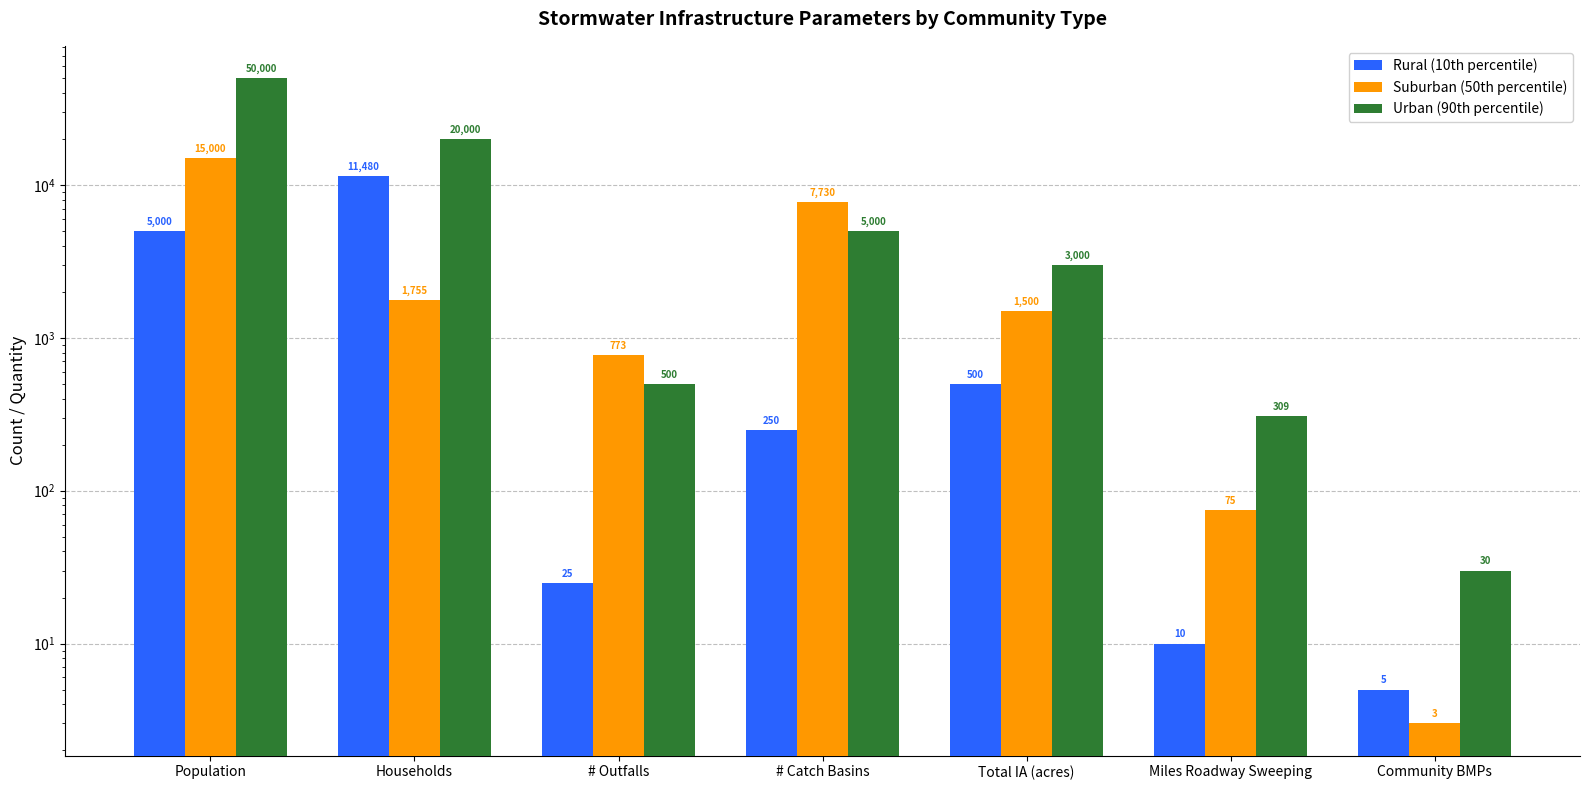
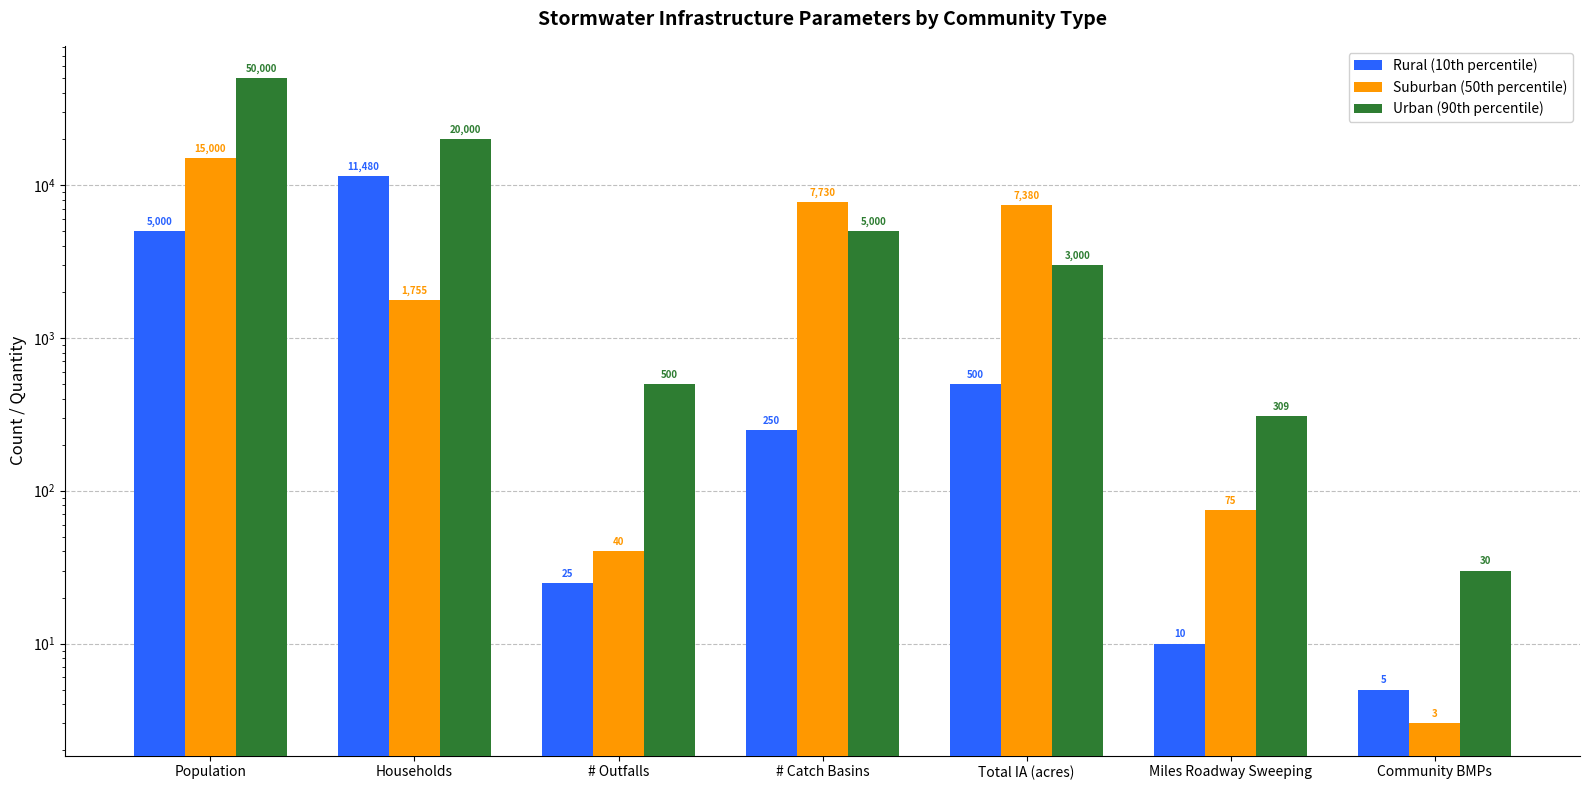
Suburban (50th percentile), # Outfalls: 773 -> 40
Suburban (50th percentile), Total IA (acres): 1,500 -> 7,380
